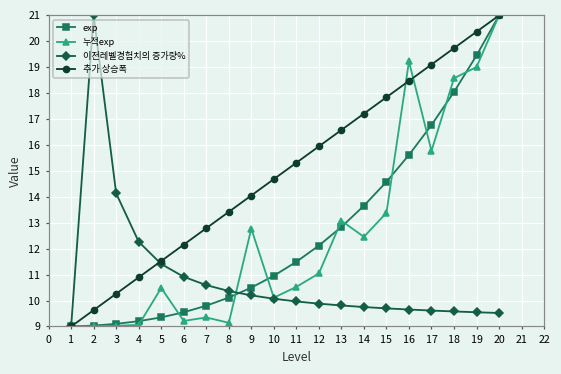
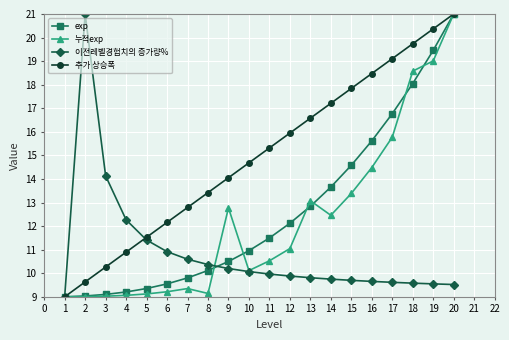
누적exp, 5: 10.5 -> 9.1
누적exp, 16: 19.2 -> 14.5
